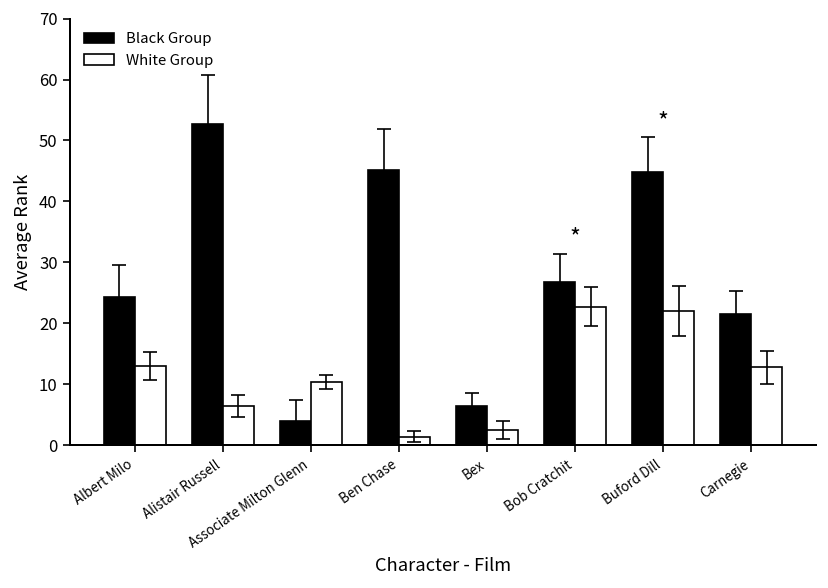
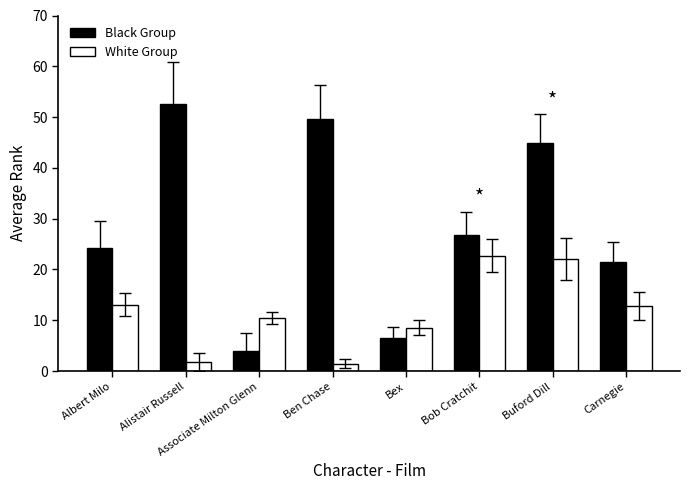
White Group, Alistair Russell: 6 -> 2
Black Group, Ben Chase: 45 -> 50
White Group, Bex: 3 -> 9
